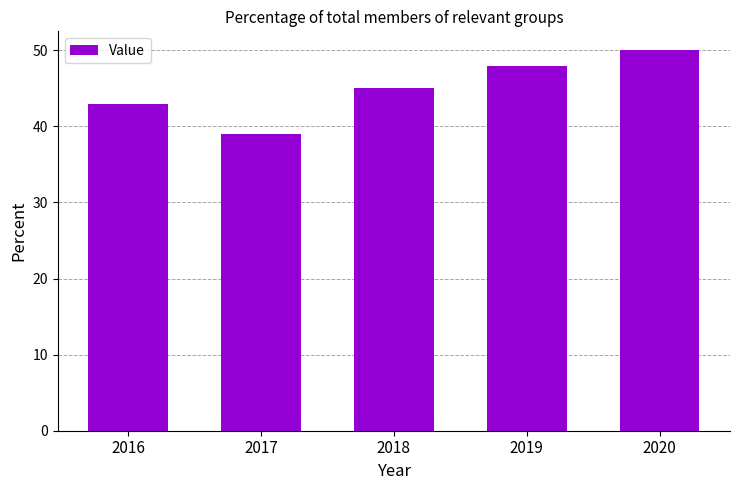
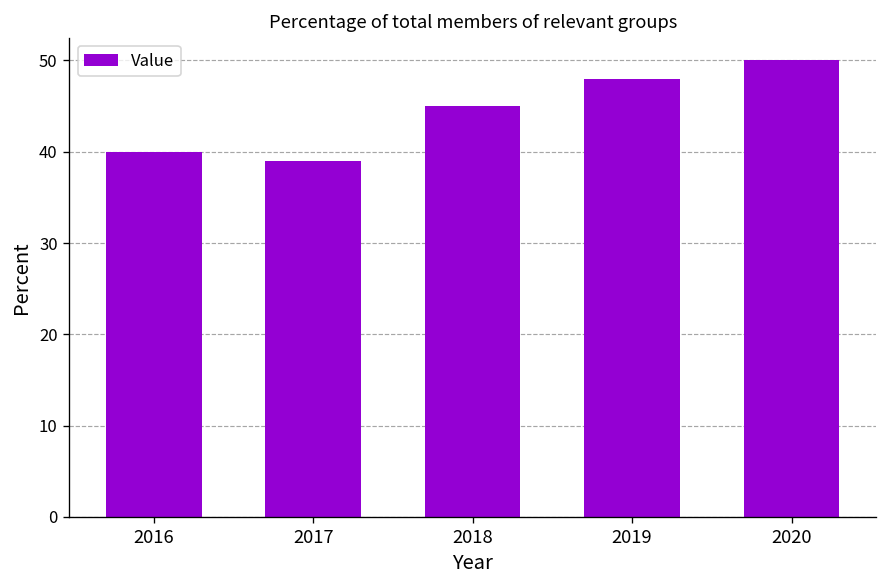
2016: 43 -> 40
